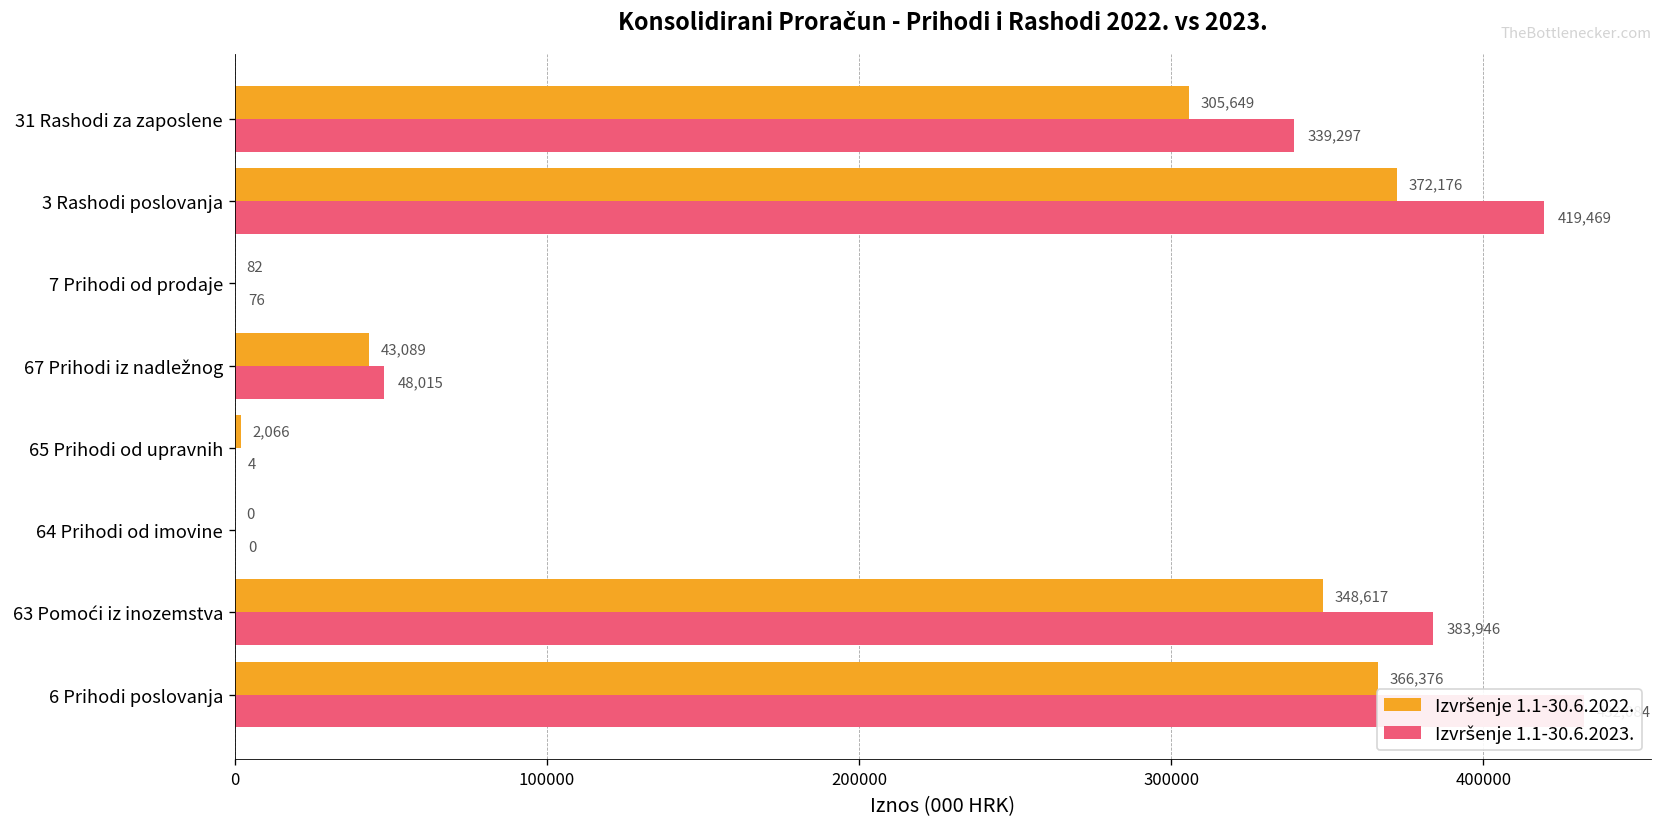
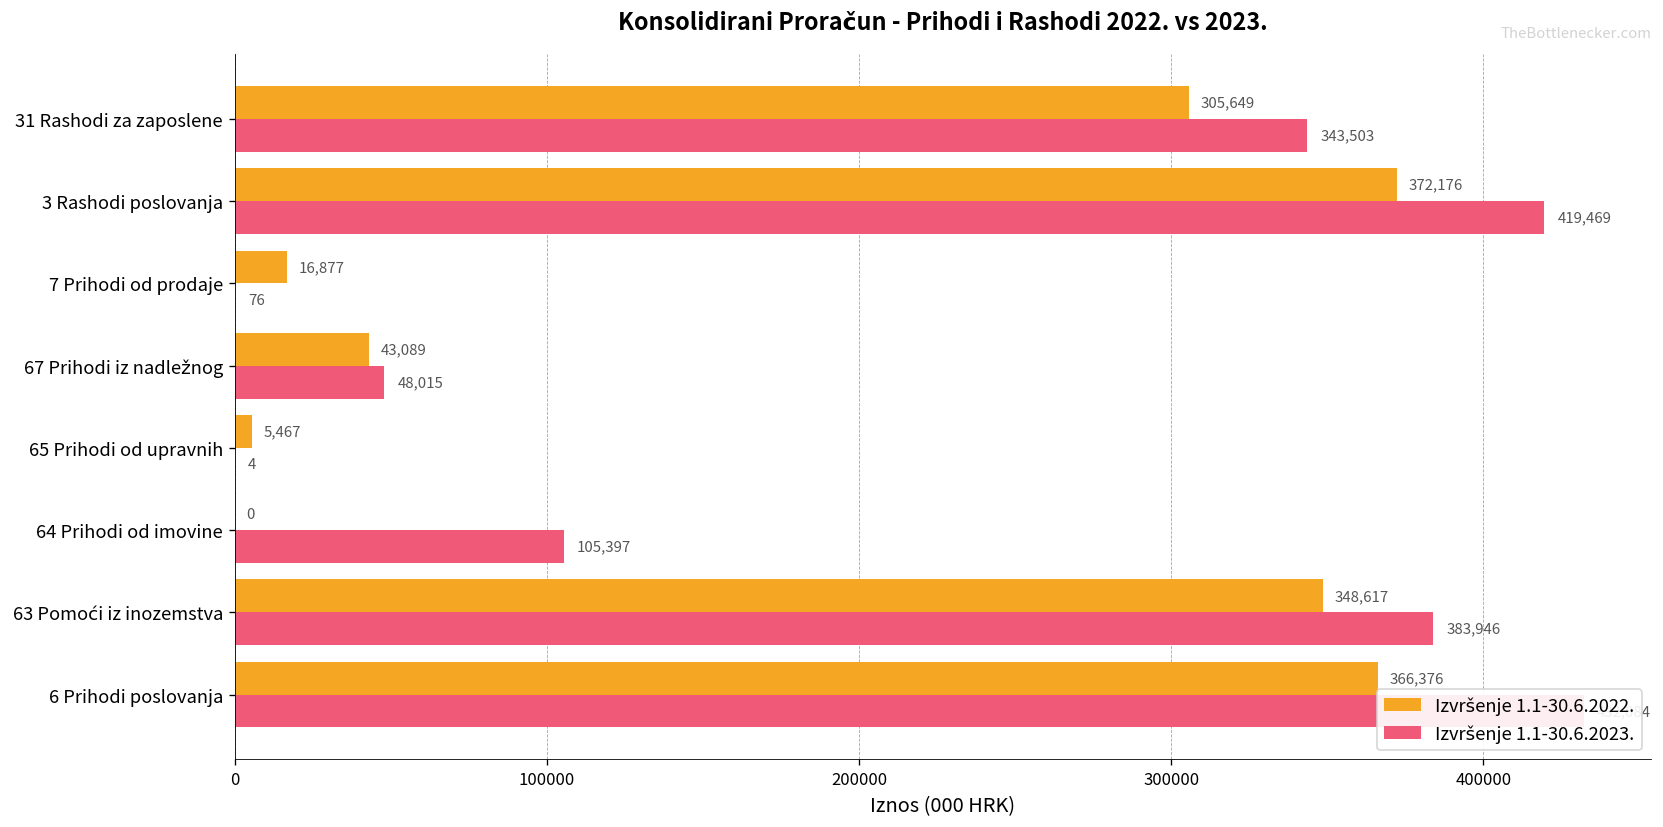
Izvršenje 1.1-30.6.2023., 31 Rashodi za zaposlene: 339,297 -> 343,503
Izvršenje 1.1-30.6.2022., 7 Prihodi od prodaje: 82 -> 16,877
Izvršenje 1.1-30.6.2022., 65 Prihodi od upravnih: 2,066 -> 5,467
Izvršenje 1.1-30.6.2023., 64 Prihodi od imovine: 0 -> 105,397
